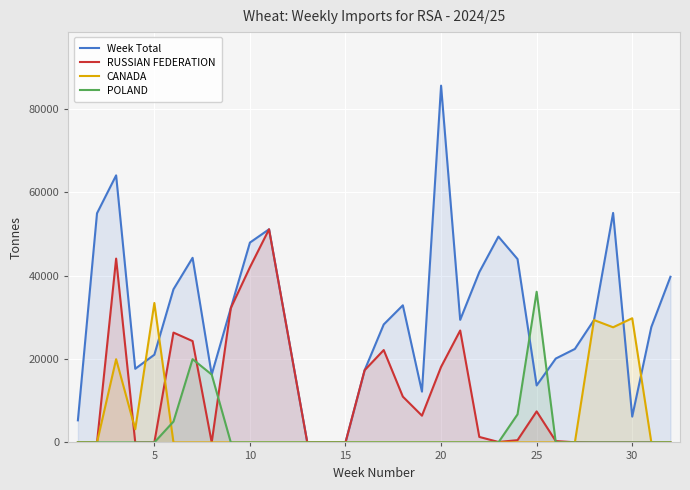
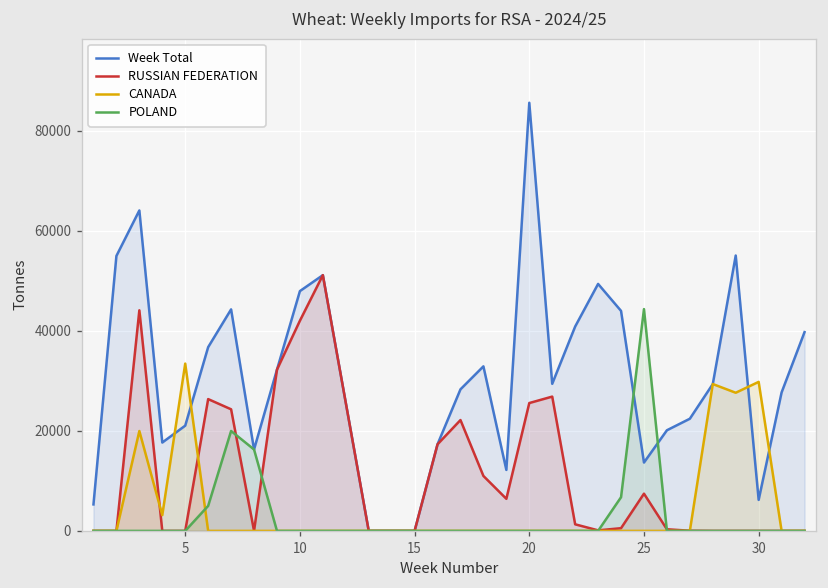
RUSSIAN FEDERATION, 20: 18000 -> 26000
POLAND, 25: 36000 -> 44000
